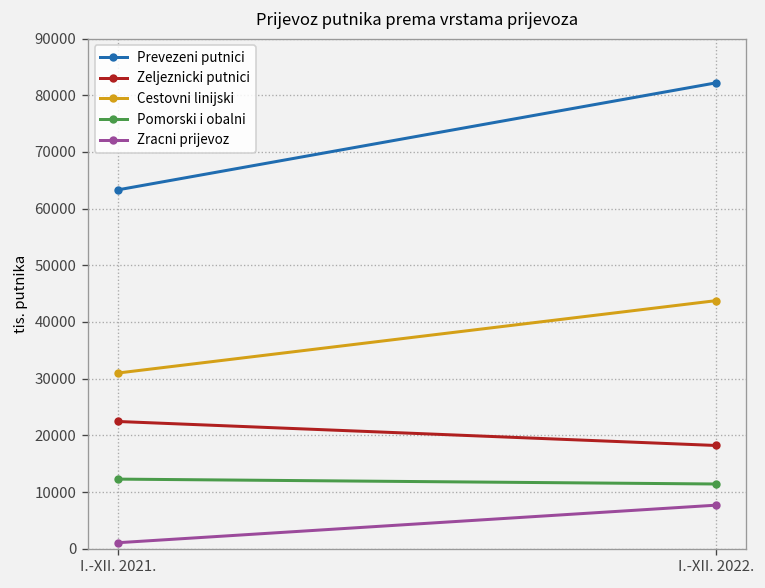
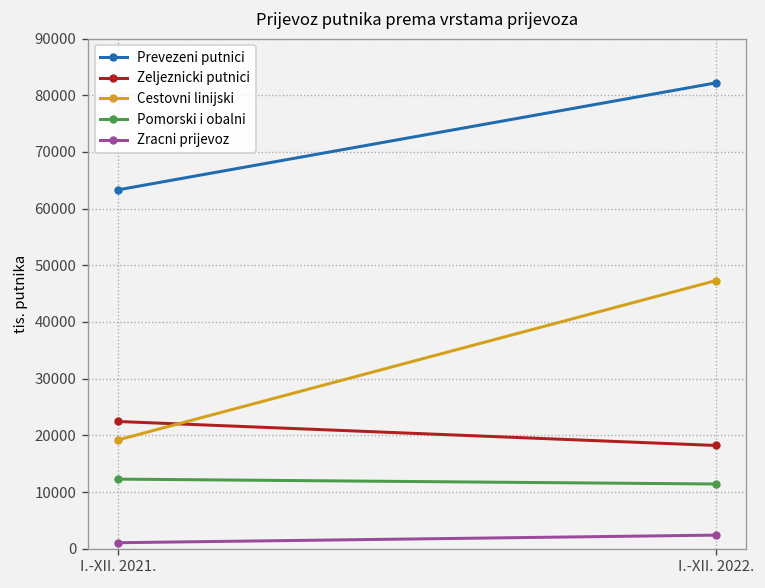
Cestovni linijski, I.-XII. 2021.: 31000 -> 19000
Cestovni linijski, I.-XII. 2022.: 44000 -> 47000
Zracni prijevoz, I.-XII. 2022.: 8000 -> 2000
